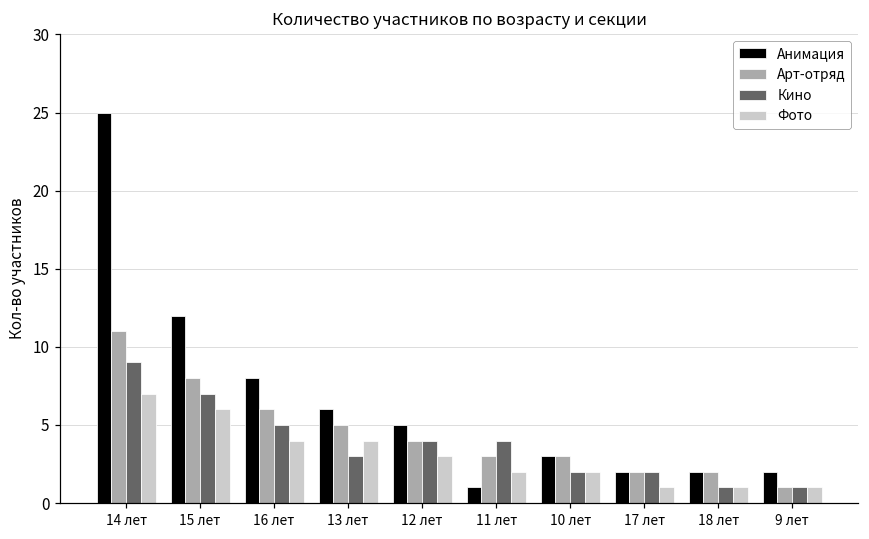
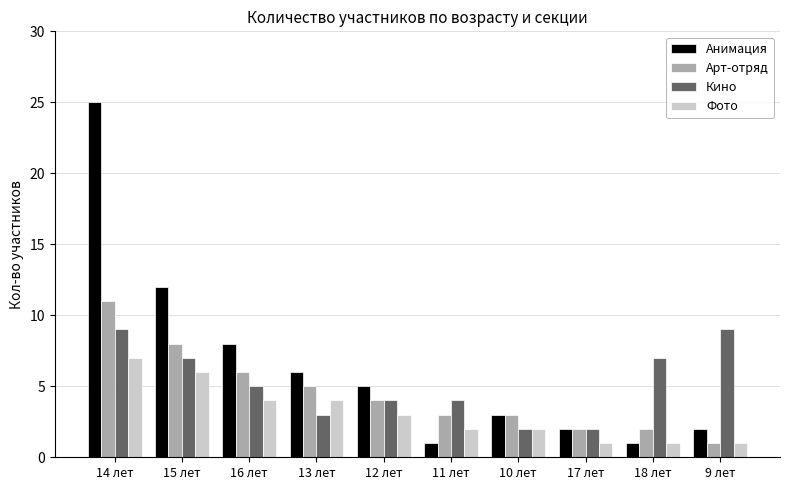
Анимация, 18 лет: 2 -> 1
Кино, 18 лет: 1 -> 7
Кино, 9 лет: 1 -> 9
